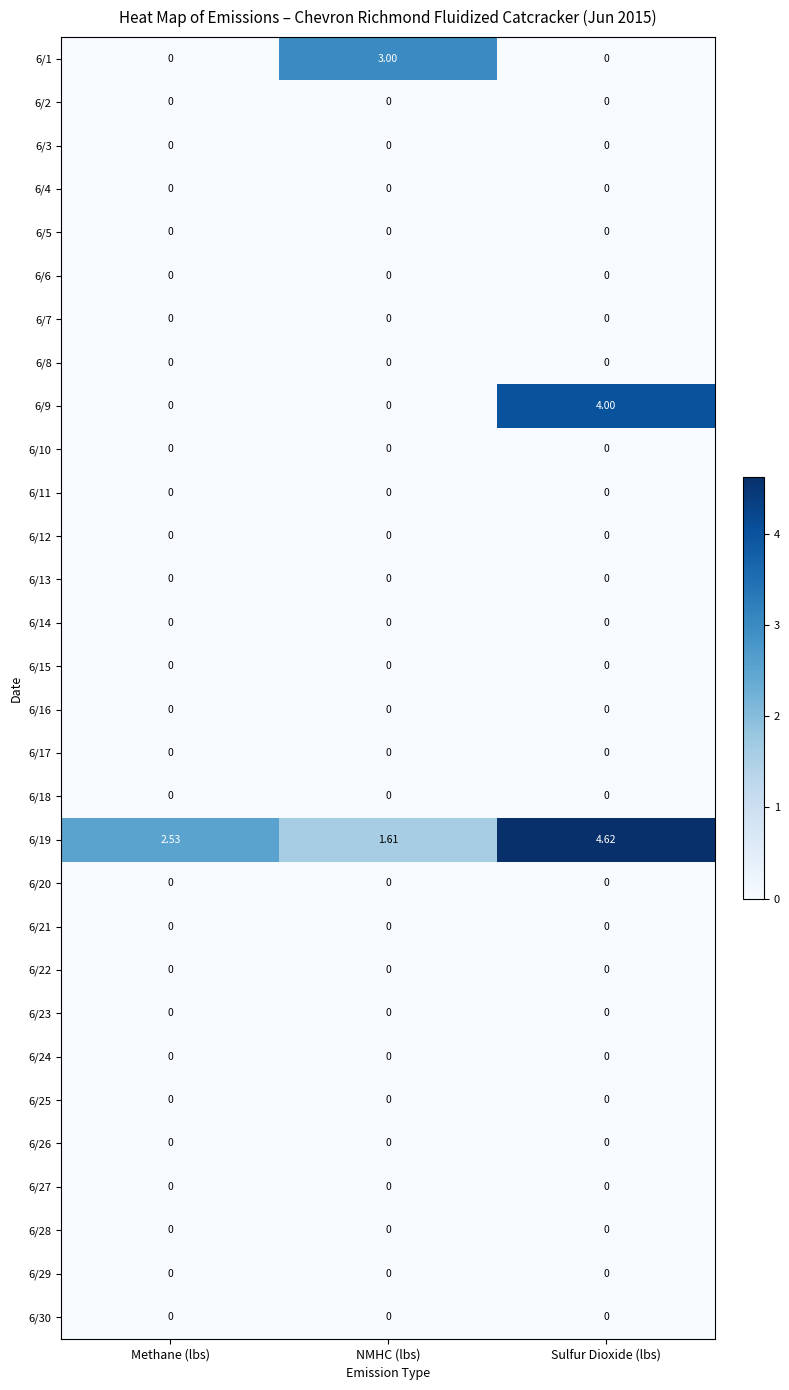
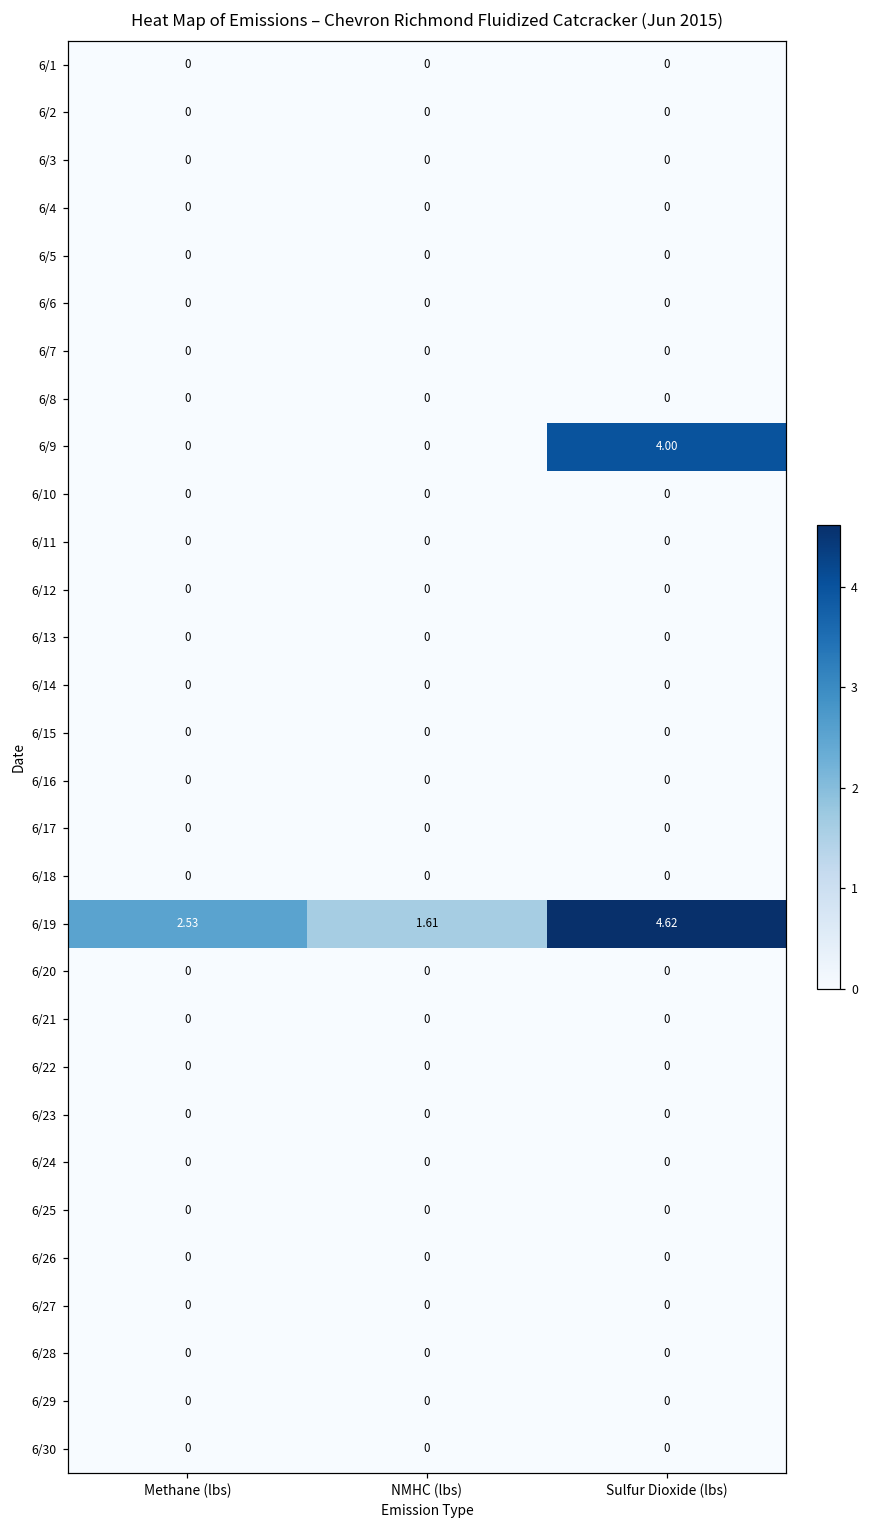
6/1, NMHC (lbs): 3.00 -> 0
